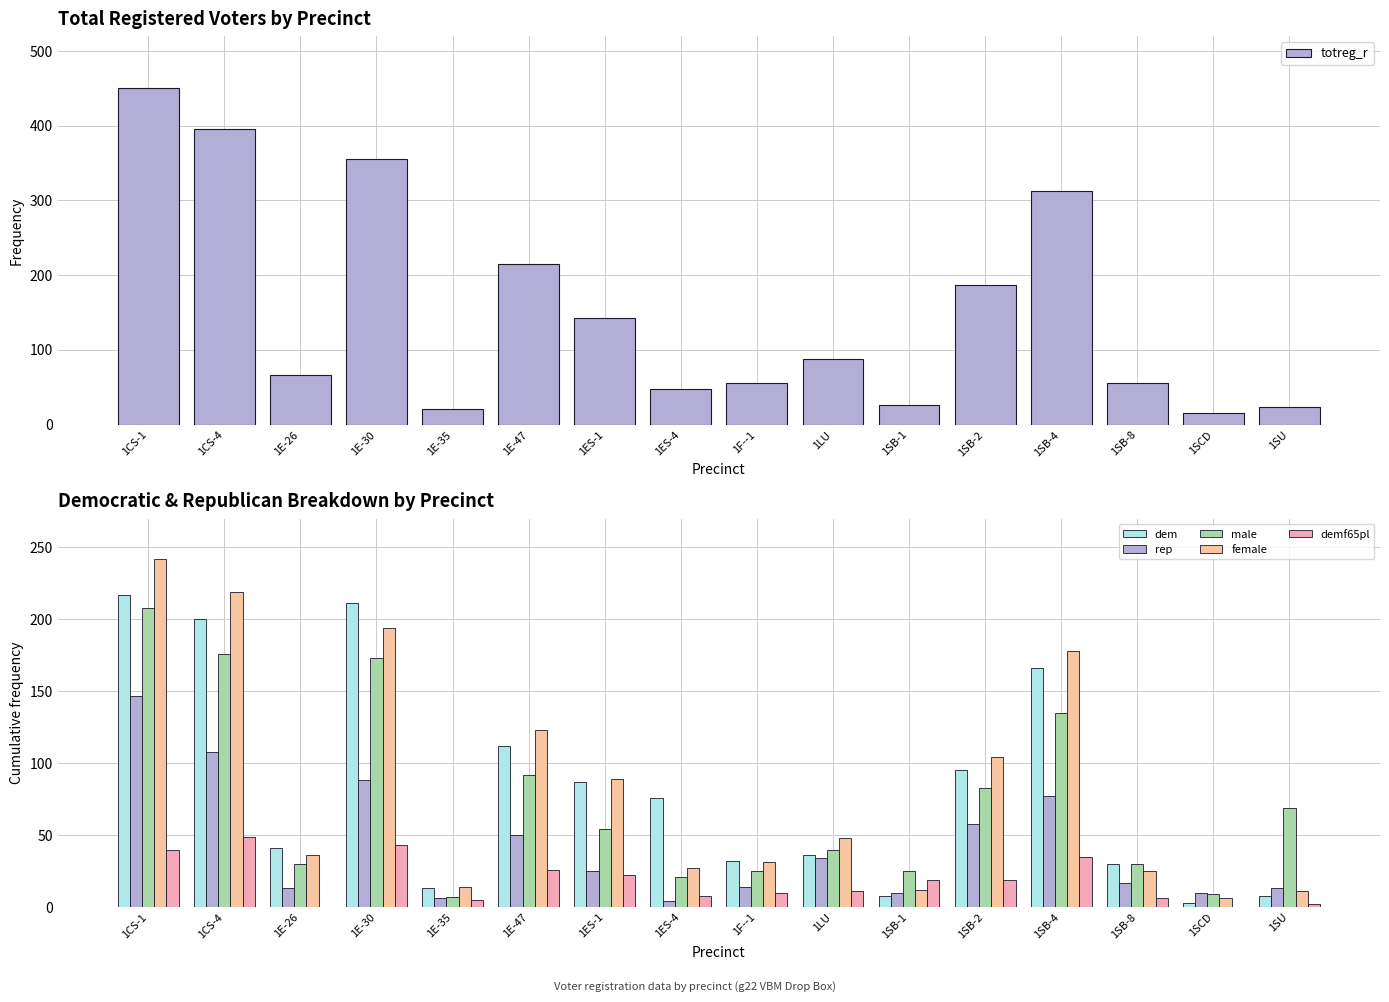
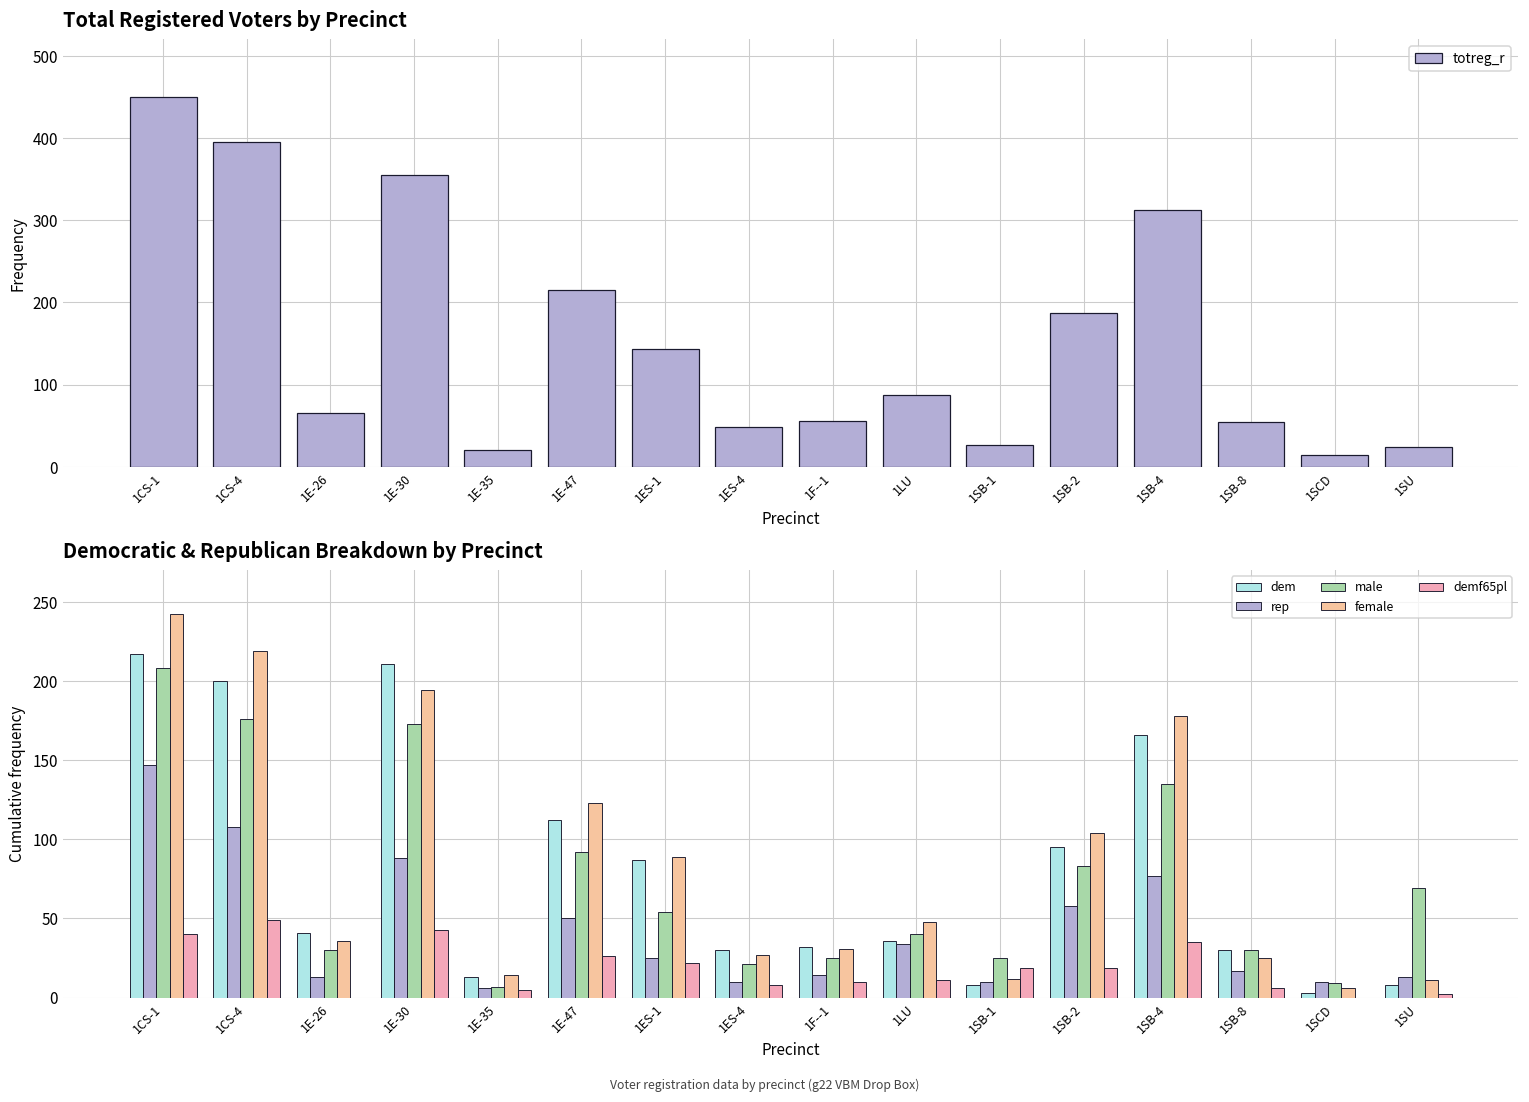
Democratic & Republican Breakdown by Precinct, dem, 1ES-4: 76 -> 30
Democratic & Republican Breakdown by Precinct, rep, 1ES-4: 4 -> 10
